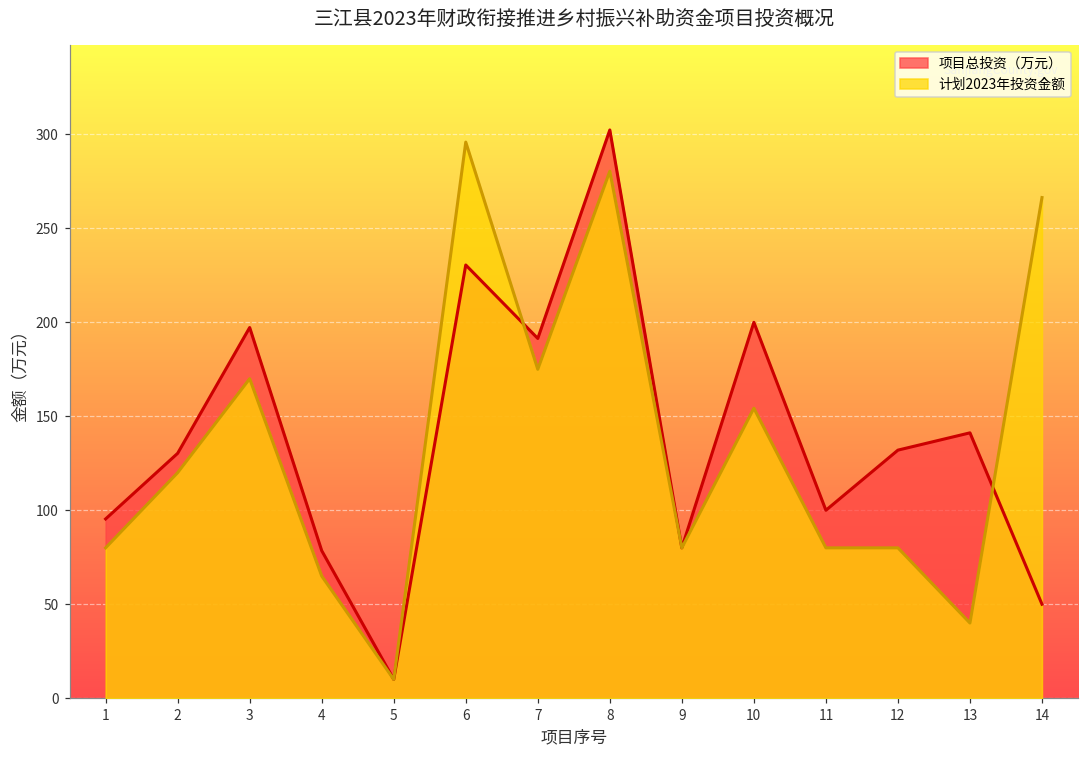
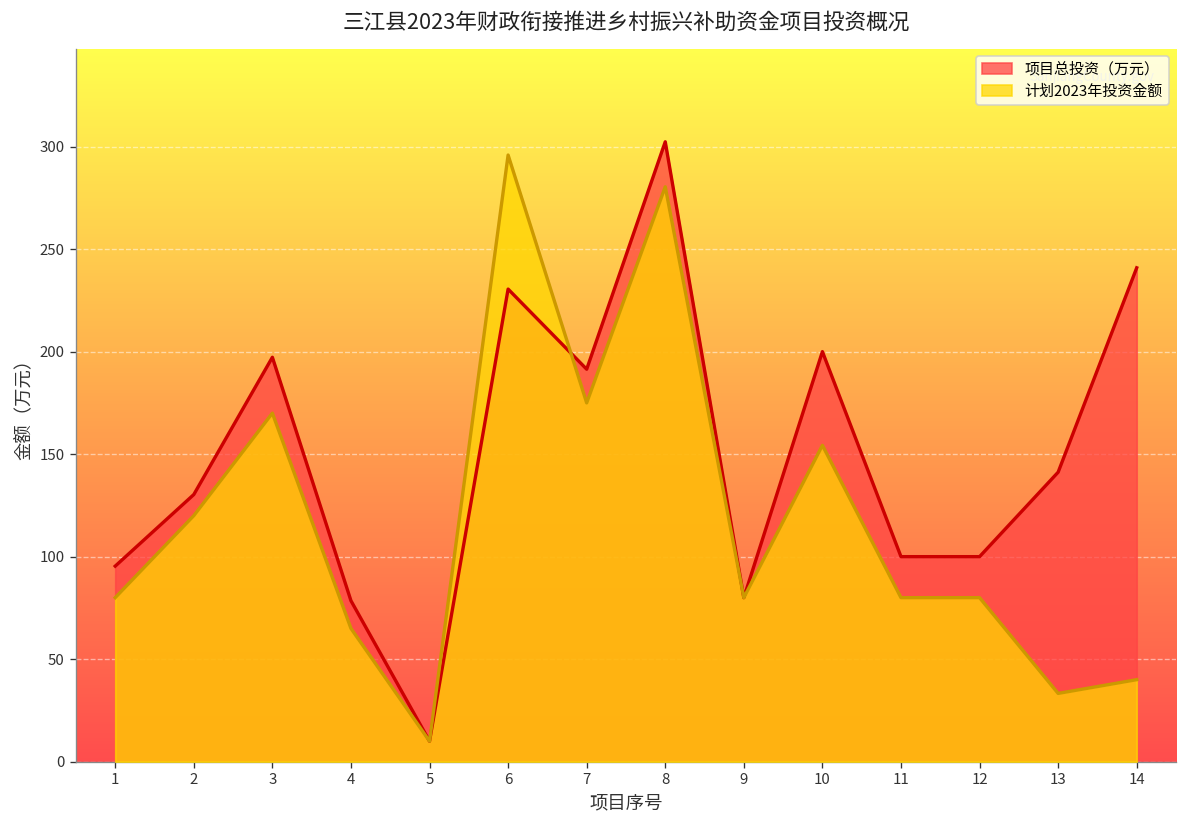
项目总投资（万元）, 12: 132 -> 100
计划2023年投资金额, 13: 40 -> 33
项目总投资（万元）, 14: 50 -> 241
计划2023年投资金额, 14: 266 -> 40
